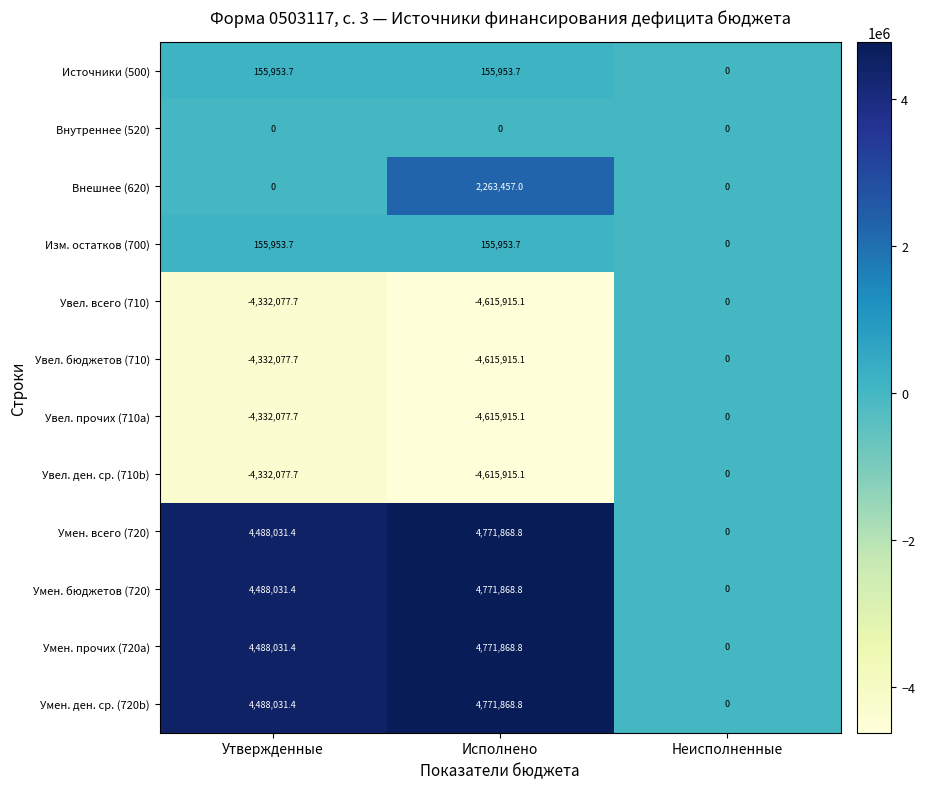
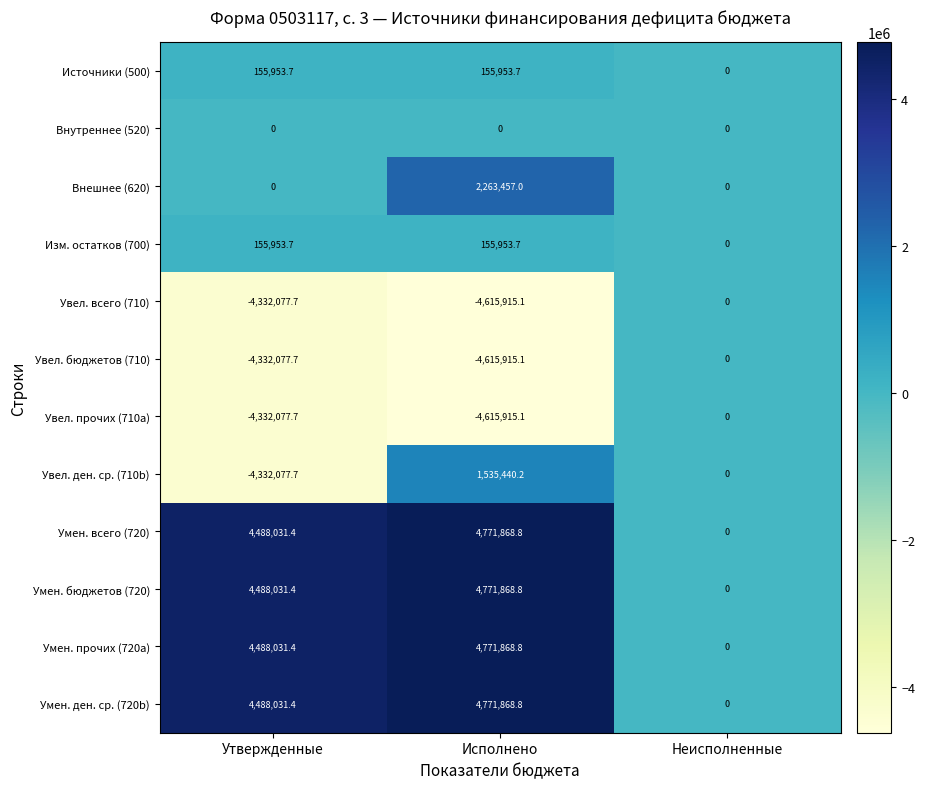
Увел. ден. ср. (710b), Исполнено: -4,615,915.1 -> 1,535,440.2
